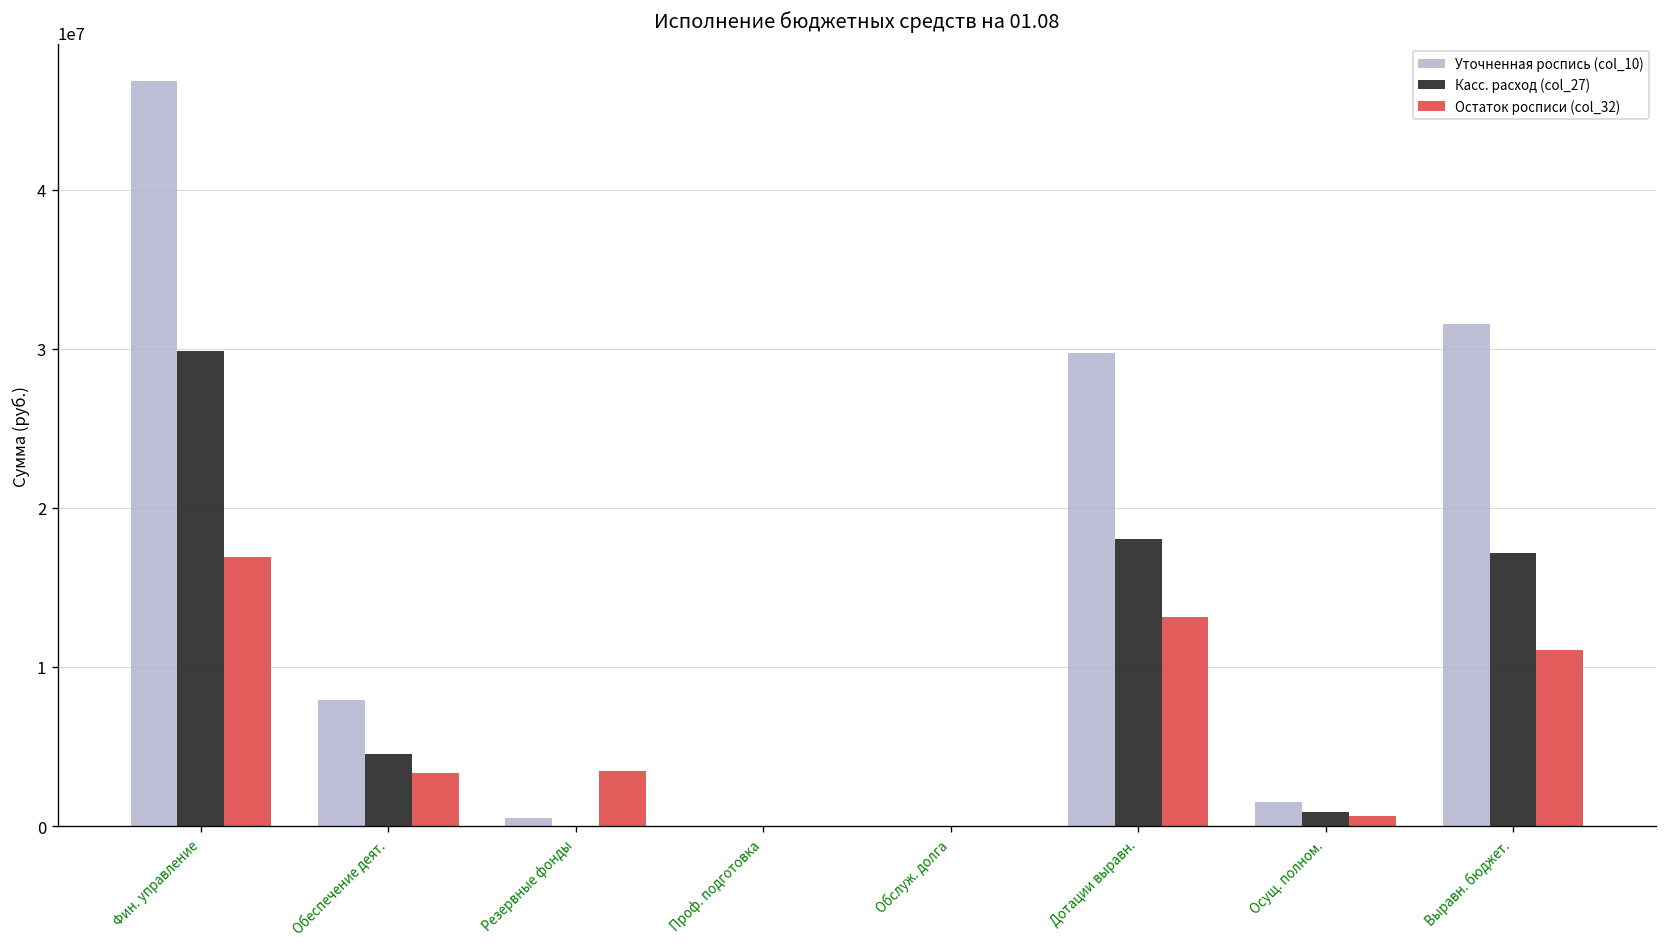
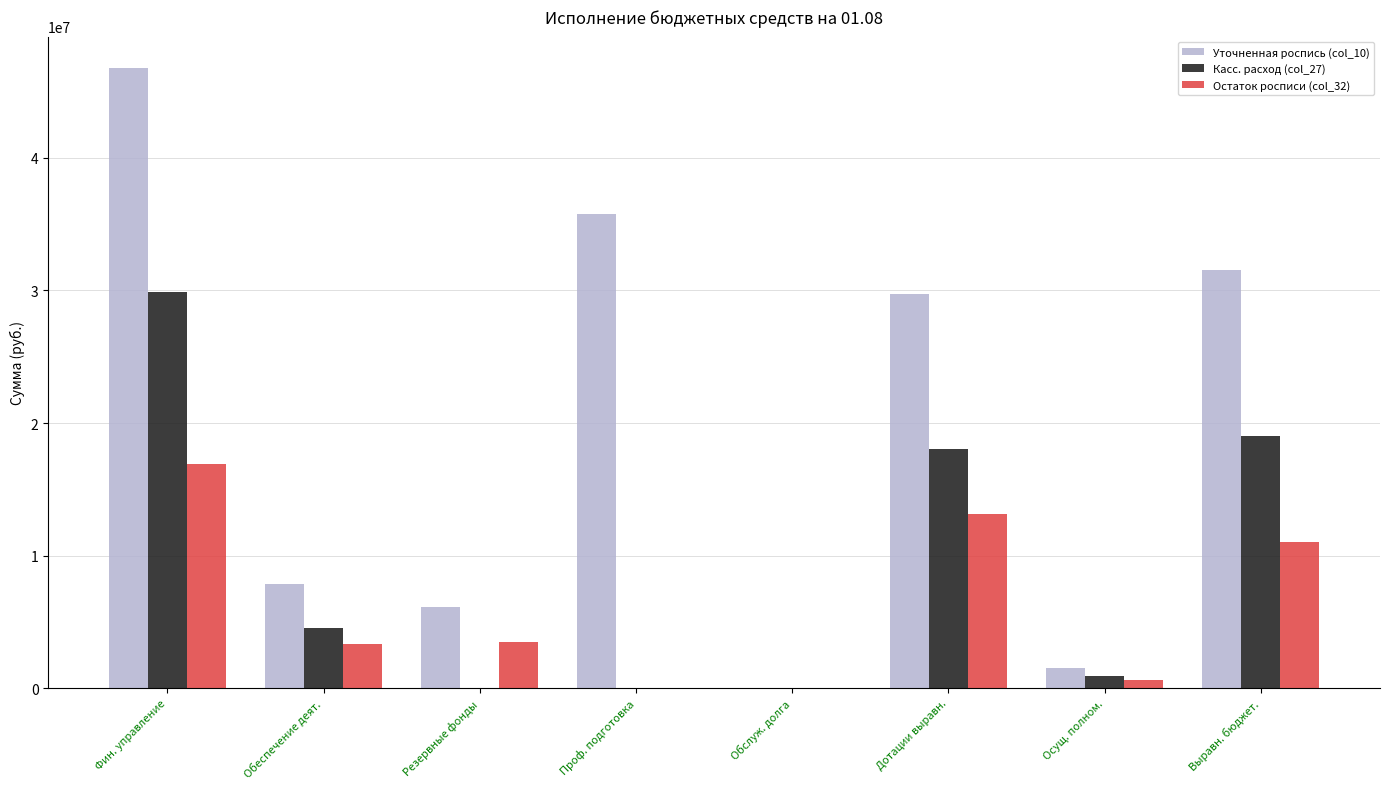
Уточненная роспись (col_10), Резервные фонды: 500000 -> 6100000
Уточненная роспись (col_10), Проф. подготовка: 0 -> 35800000
Касс. расход (col_27), Выравн. бюджет.: 17200000 -> 19000000
